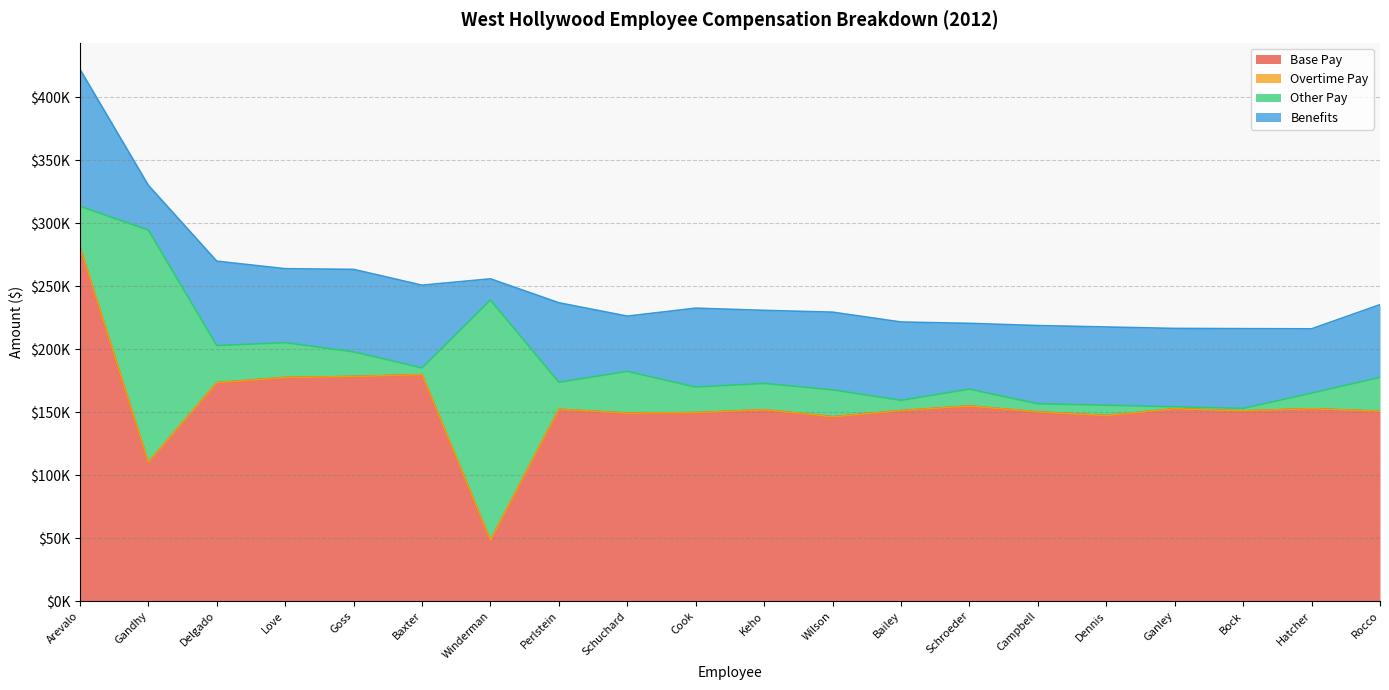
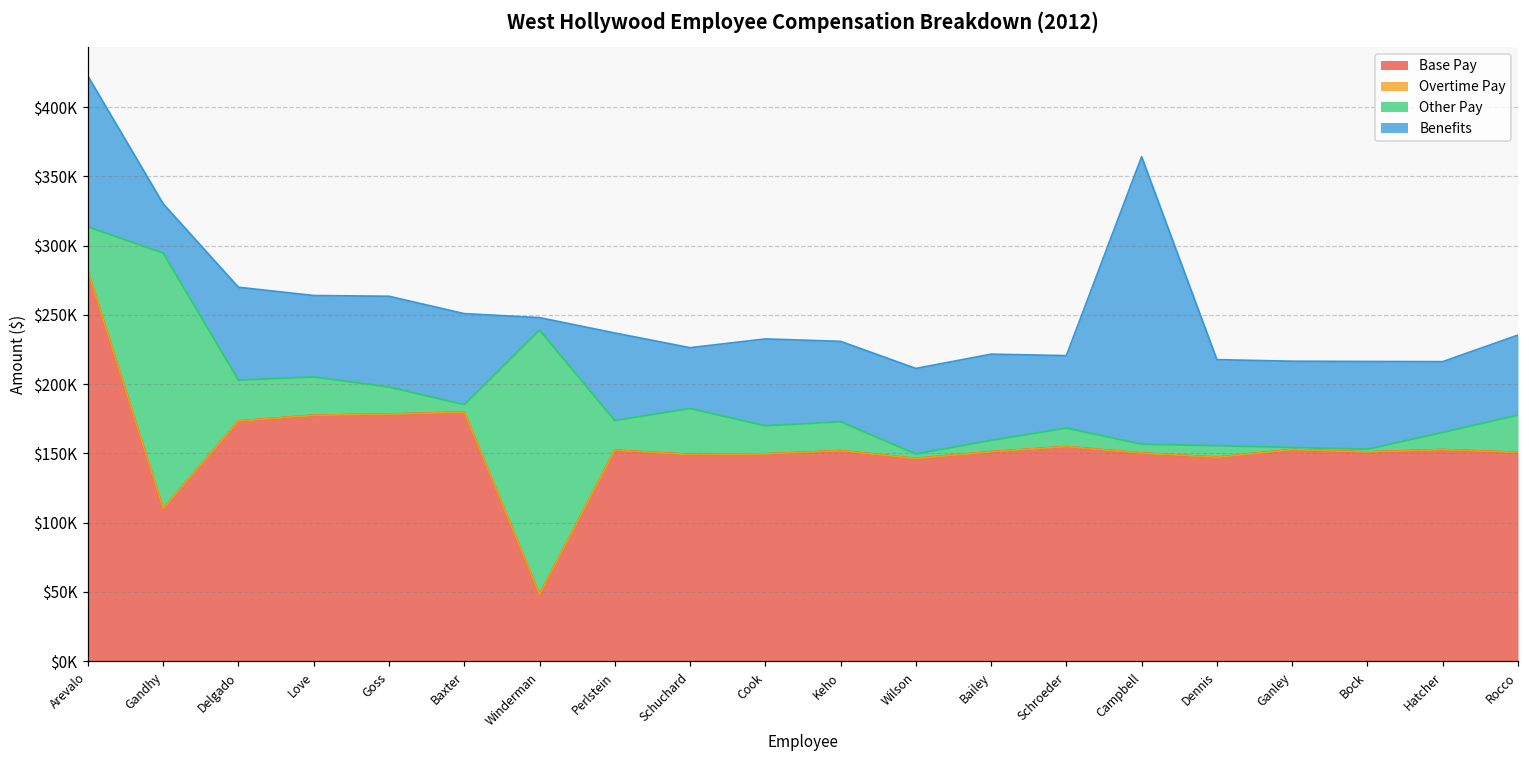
Benefits, Winderman: $17000 -> $9000
Other Pay, Wilson: $21000 -> $3000
Benefits, Campbell: $62000 -> $208000
